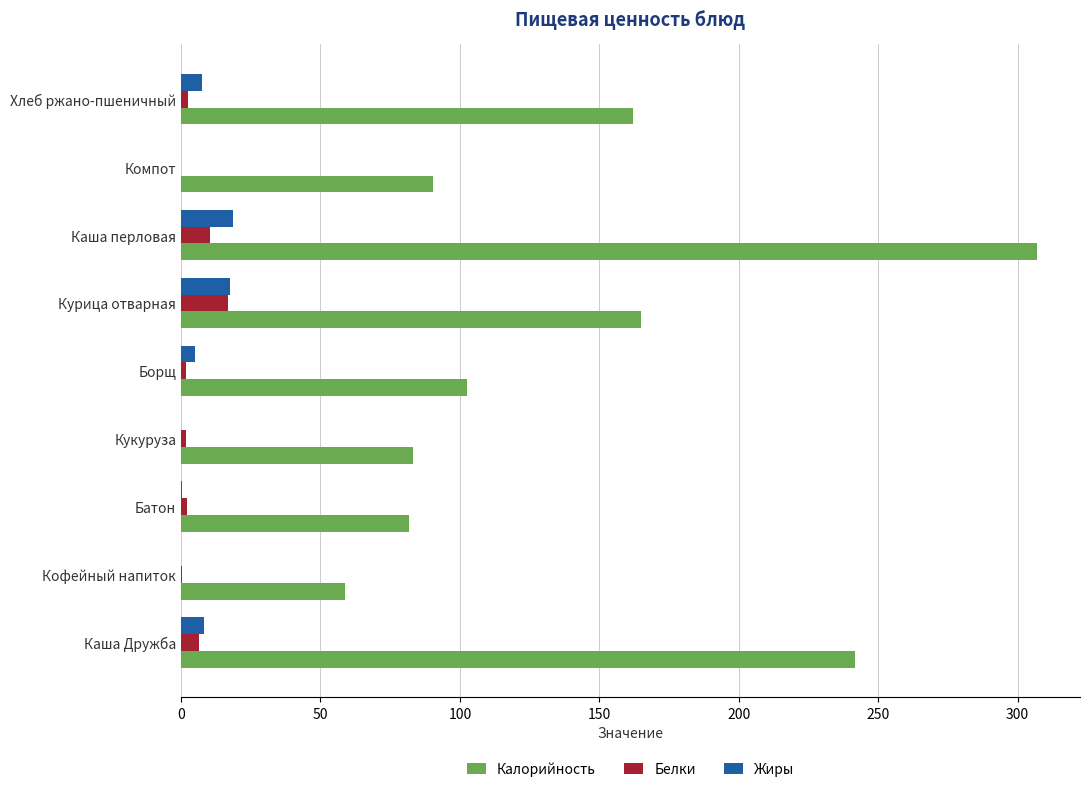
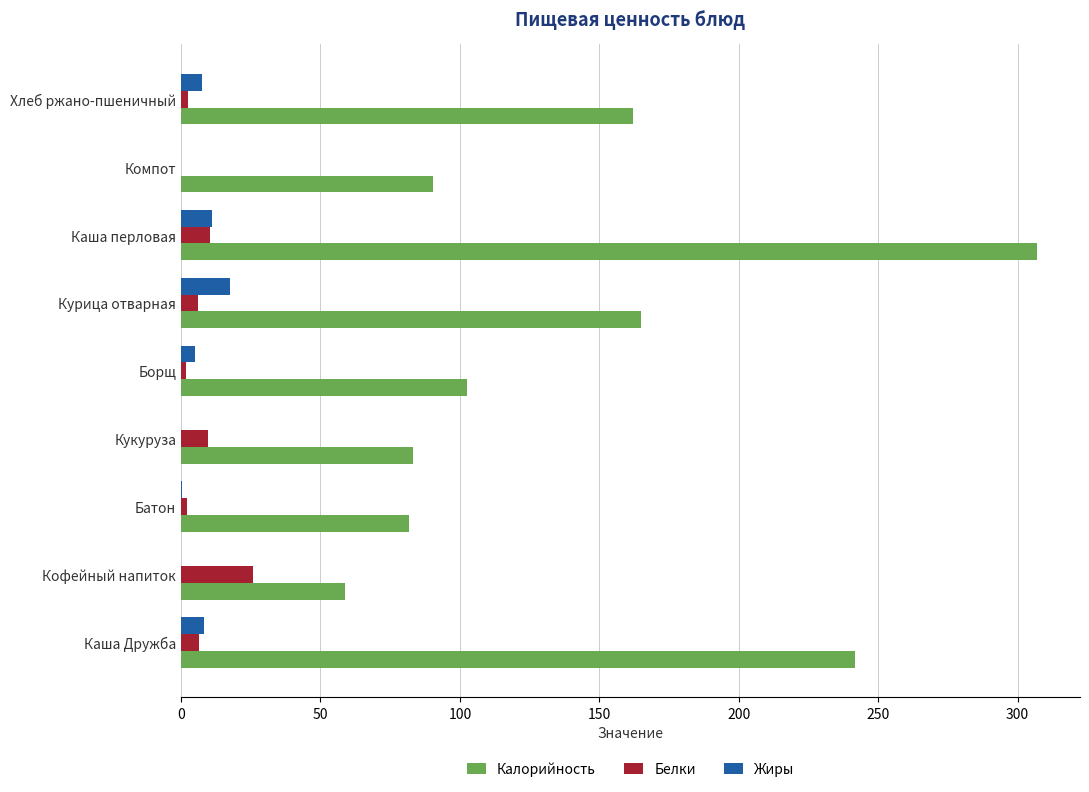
Жиры, Каша перловая: 19 -> 11
Белки, Курица отварная: 17 -> 6
Белки, Кукуруза: 2 -> 10
Белки, Кофейный напиток: 0 -> 26
